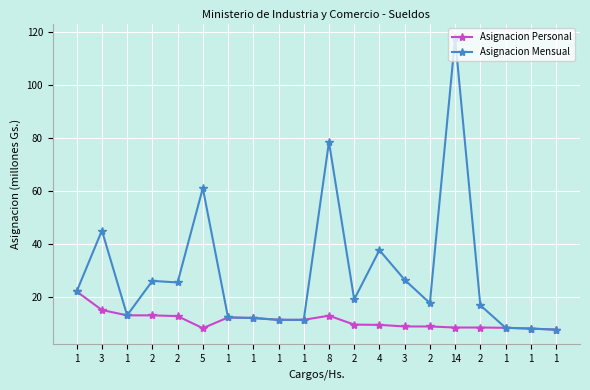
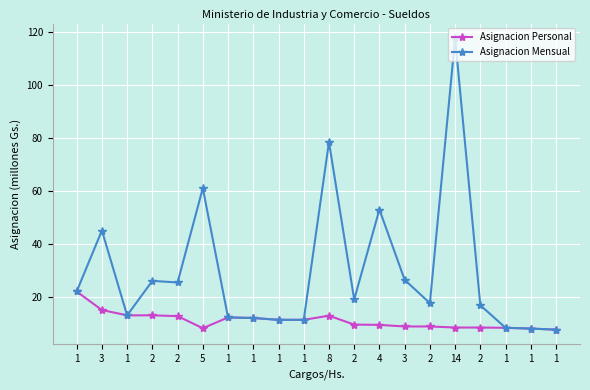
Asignacion Mensual, 4: 38 -> 53
